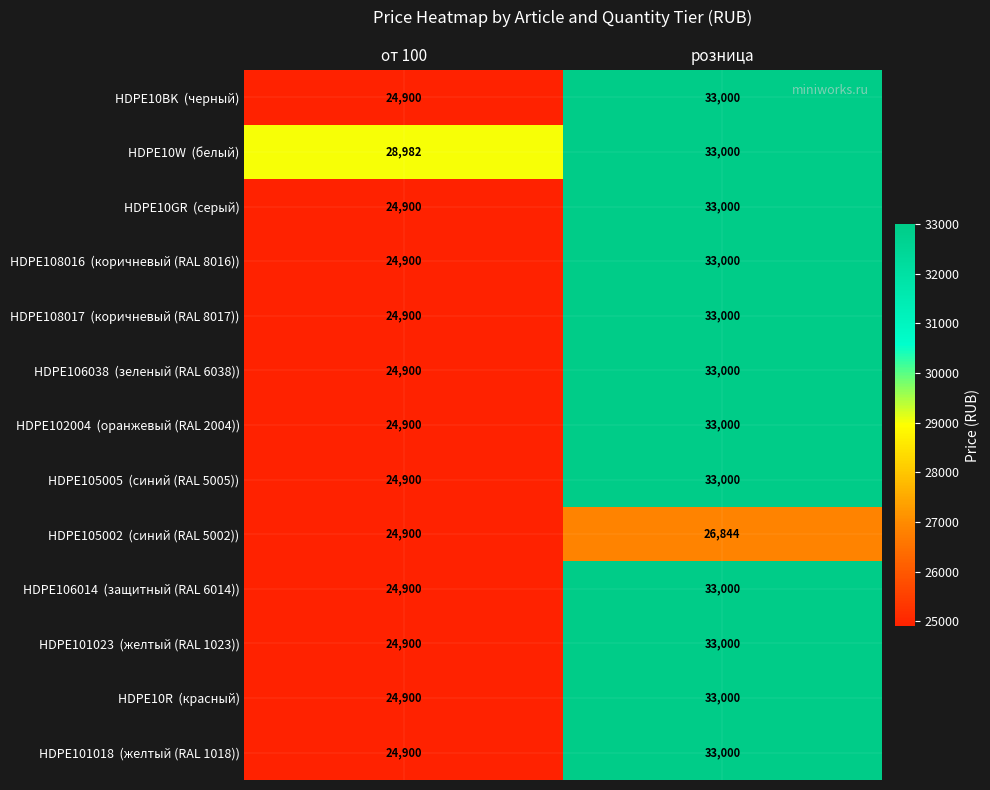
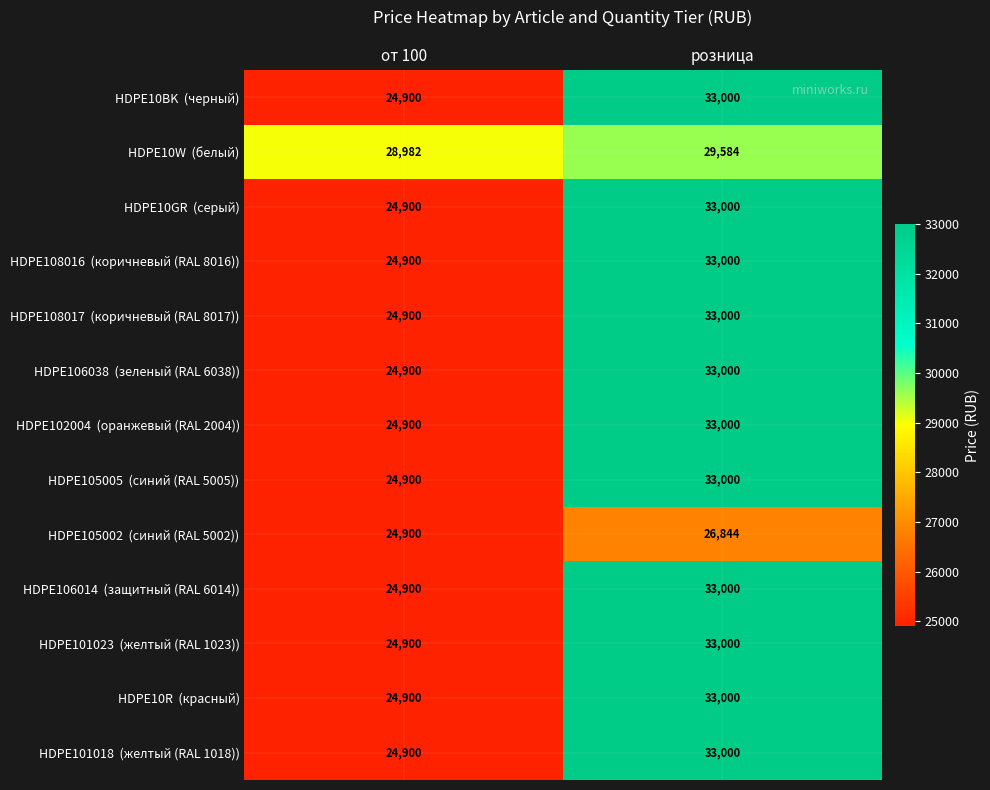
HDPE10W (белый), розница: 33,000 -> 29,584
